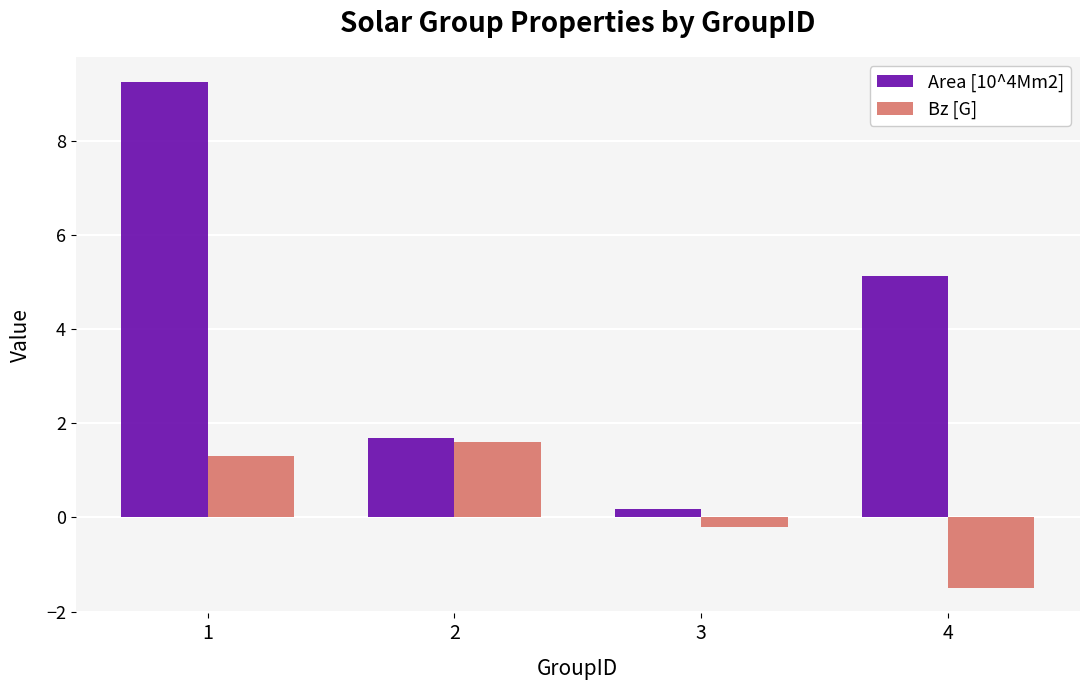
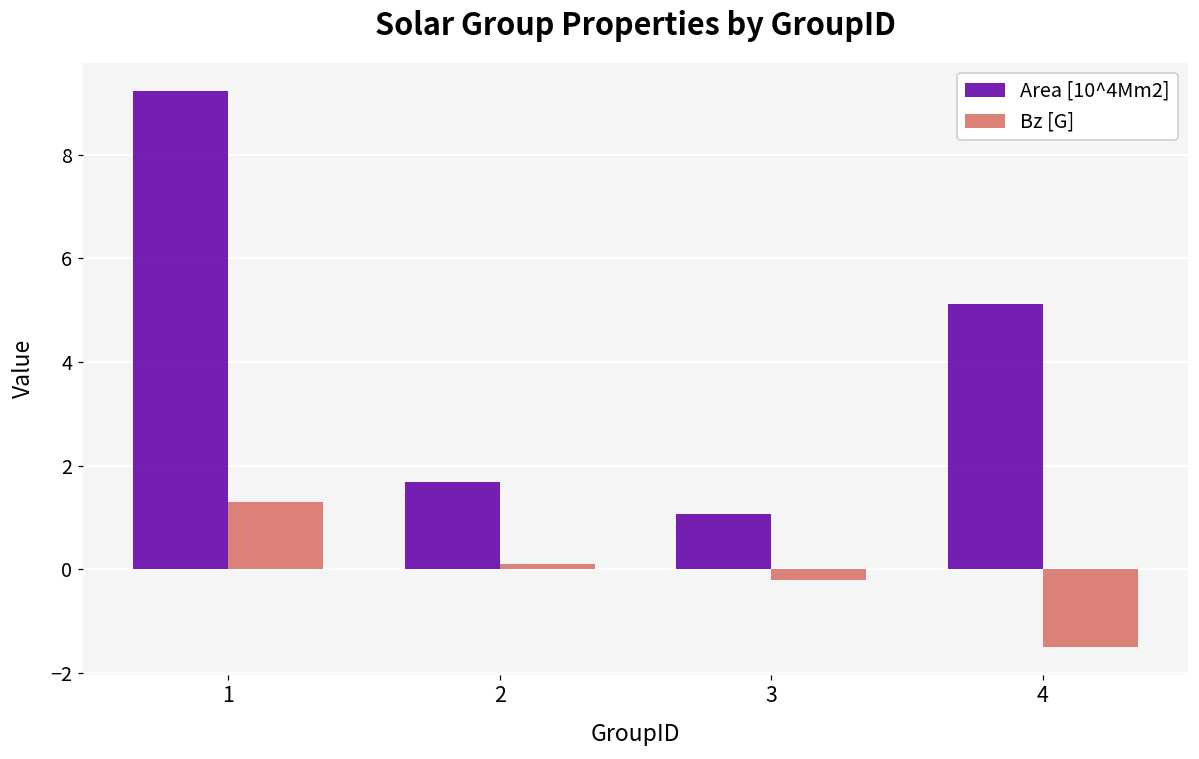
Bz [G], 2: 1.6 -> 0.1
Area [10^4Mm2], 3: 0.2 -> 1.1
